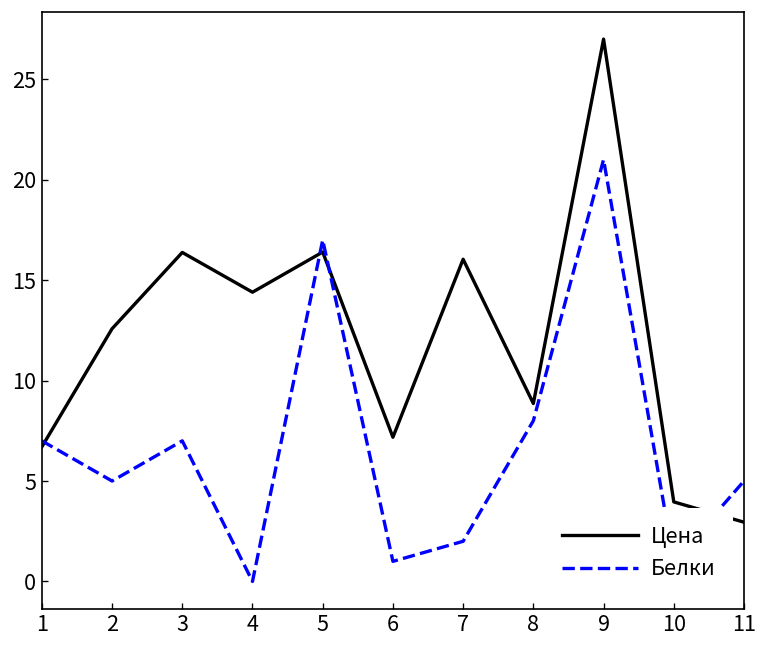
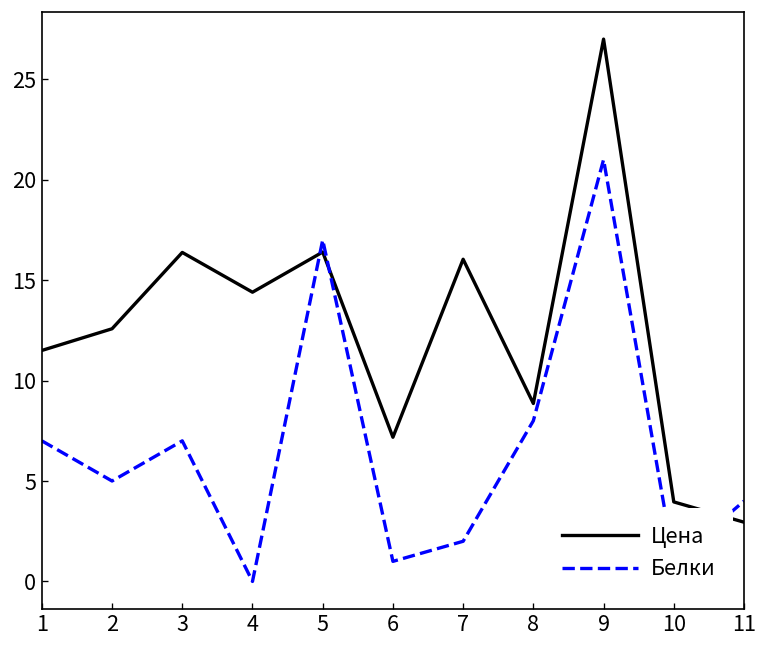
Цена, 1: 6.7 -> 11.5
Белки, 11: 5 -> 4
